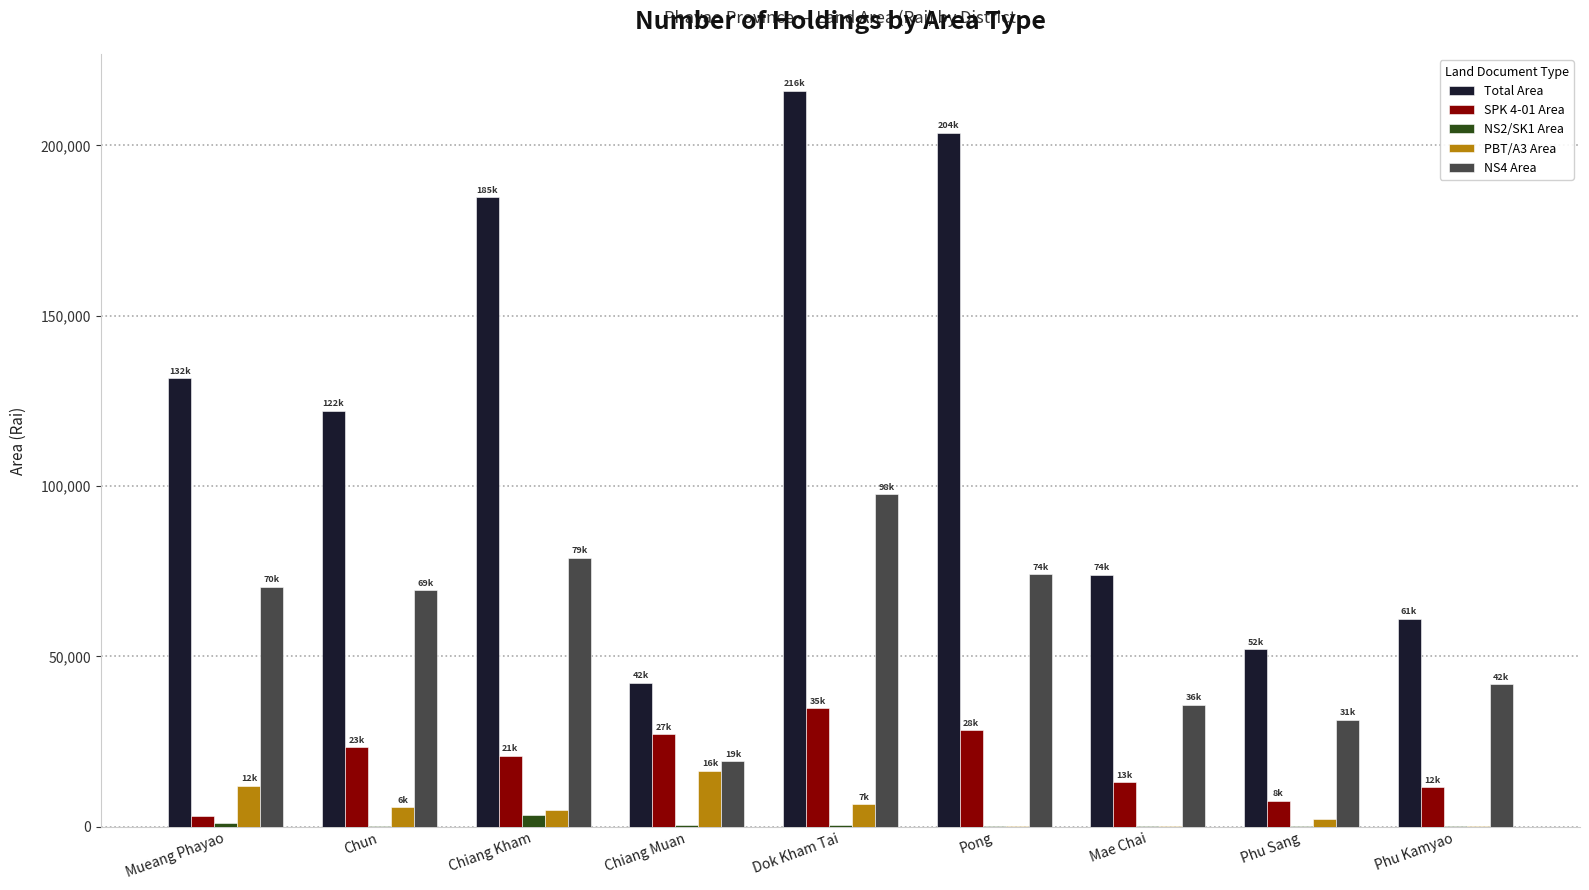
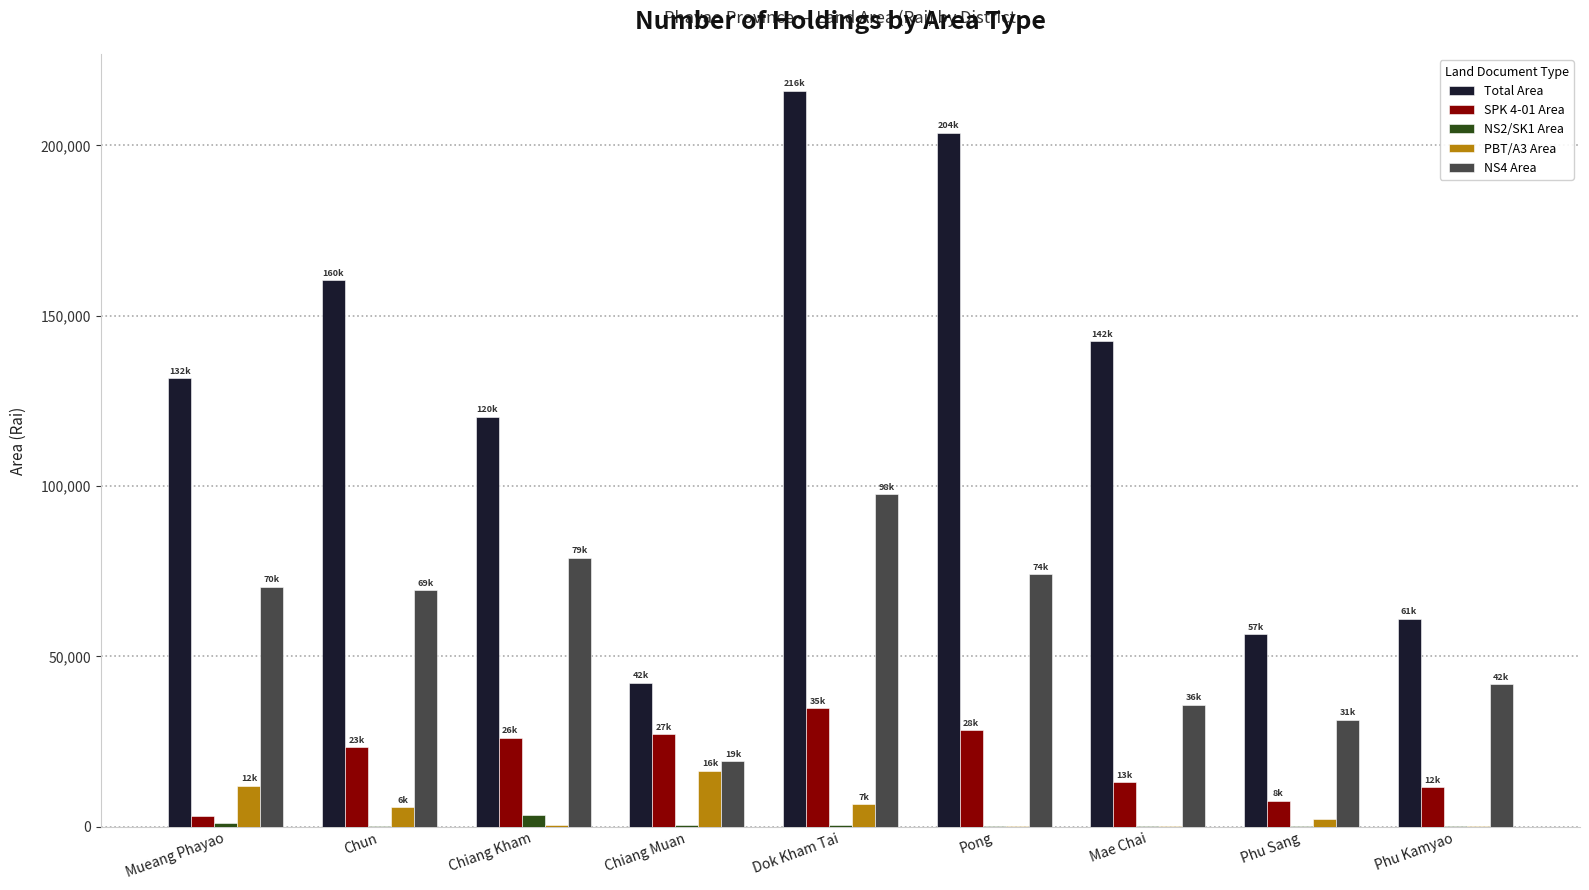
Total Area, Chun: 122k -> 160k
Total Area, Chiang Kham: 185k -> 120k
SPK 4-01 Area, Chiang Kham: 21k -> 26k
PBT/A3 Area, Chiang Kham: 5,000 -> 0
Total Area, Mae Chai: 74k -> 142k
Total Area, Phu Sang: 52k -> 57k
